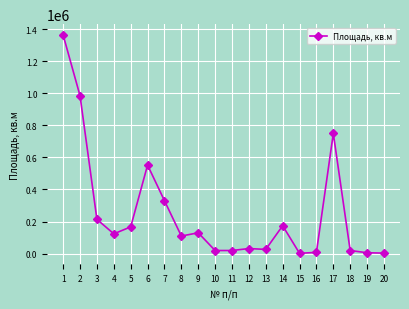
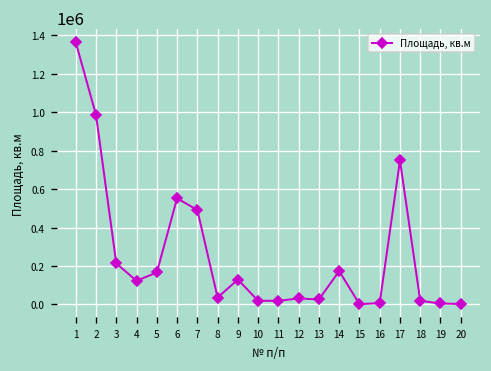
7: 330000 -> 490000
8: 110000 -> 40000
